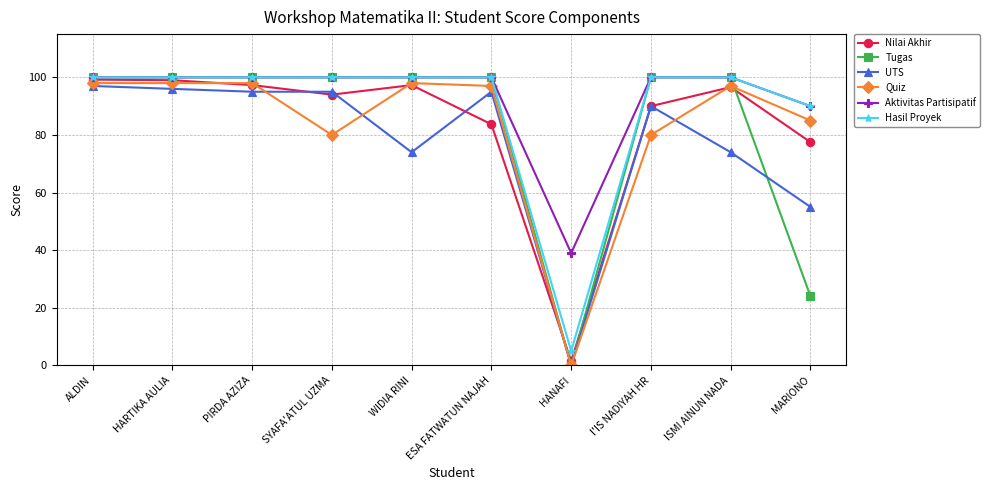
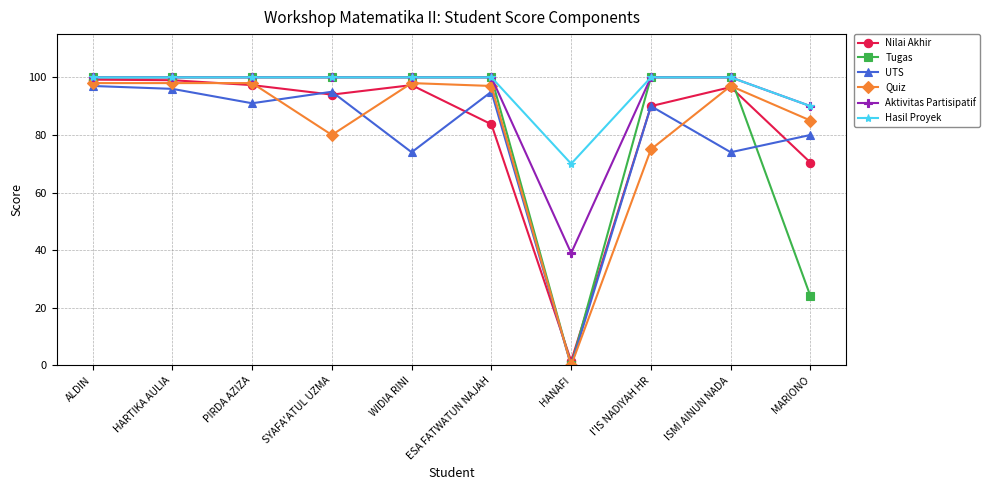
UTS, PIRDA AZIZA: 95 -> 91
Hasil Proyek, HANAFI: 5 -> 70
Quiz, I'IS NADIYAH HR: 80 -> 75
Nilai Akhir, MARIONO: 78 -> 70
UTS, MARIONO: 55 -> 80
